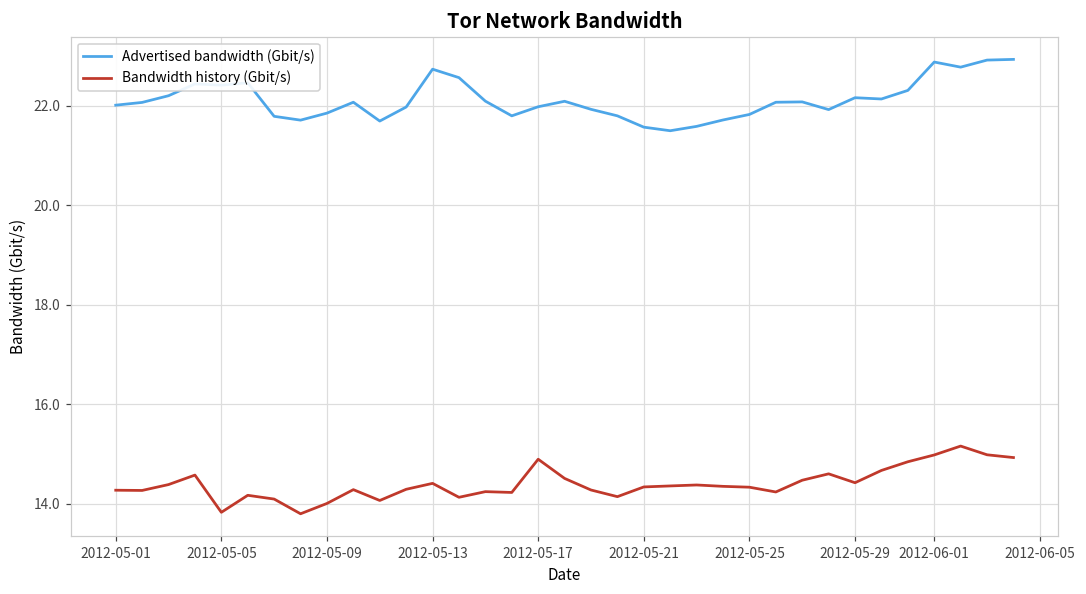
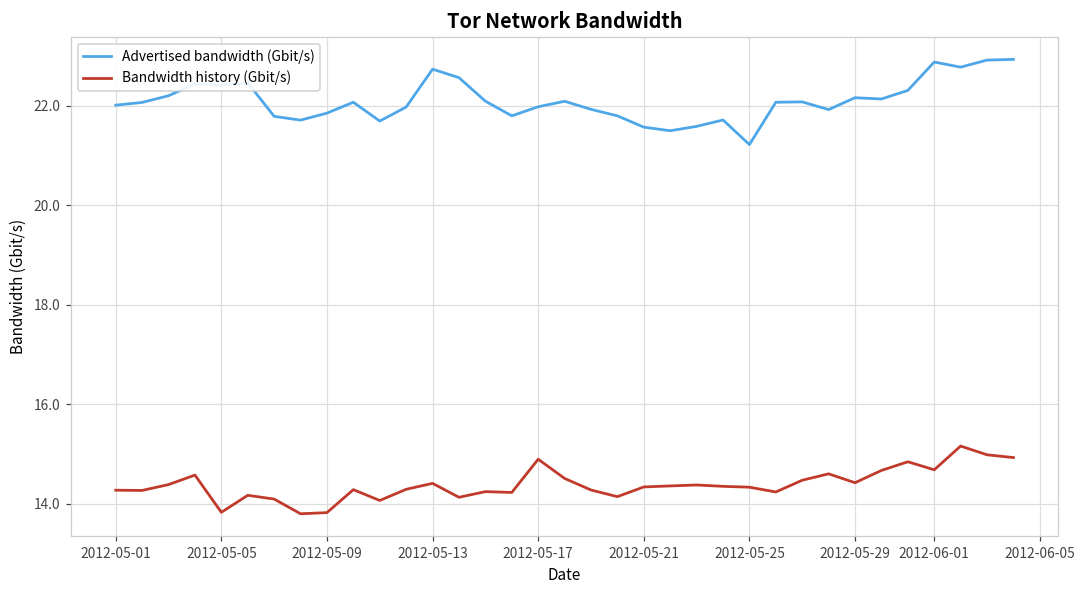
Bandwidth history (Gbit/s), 2012-05-09: 14.0 -> 13.8
Advertised bandwidth (Gbit/s), 2012-05-25: 21.8 -> 21.2
Bandwidth history (Gbit/s), 2012-06-01: 15.0 -> 14.7
